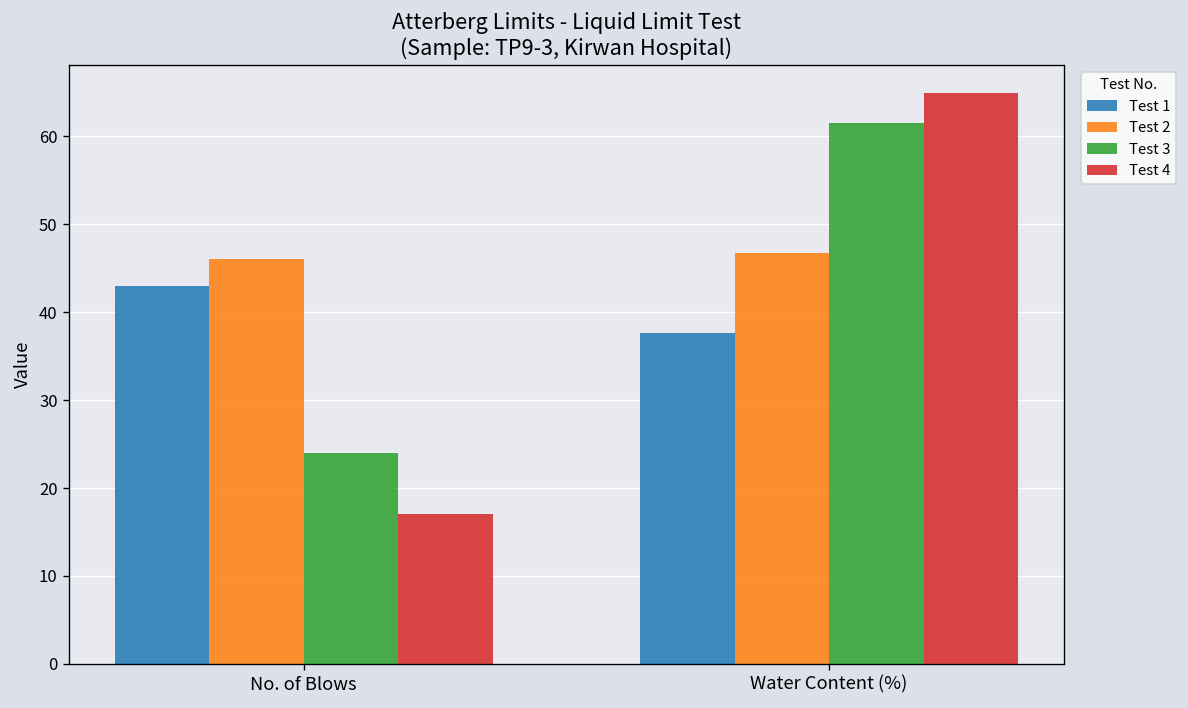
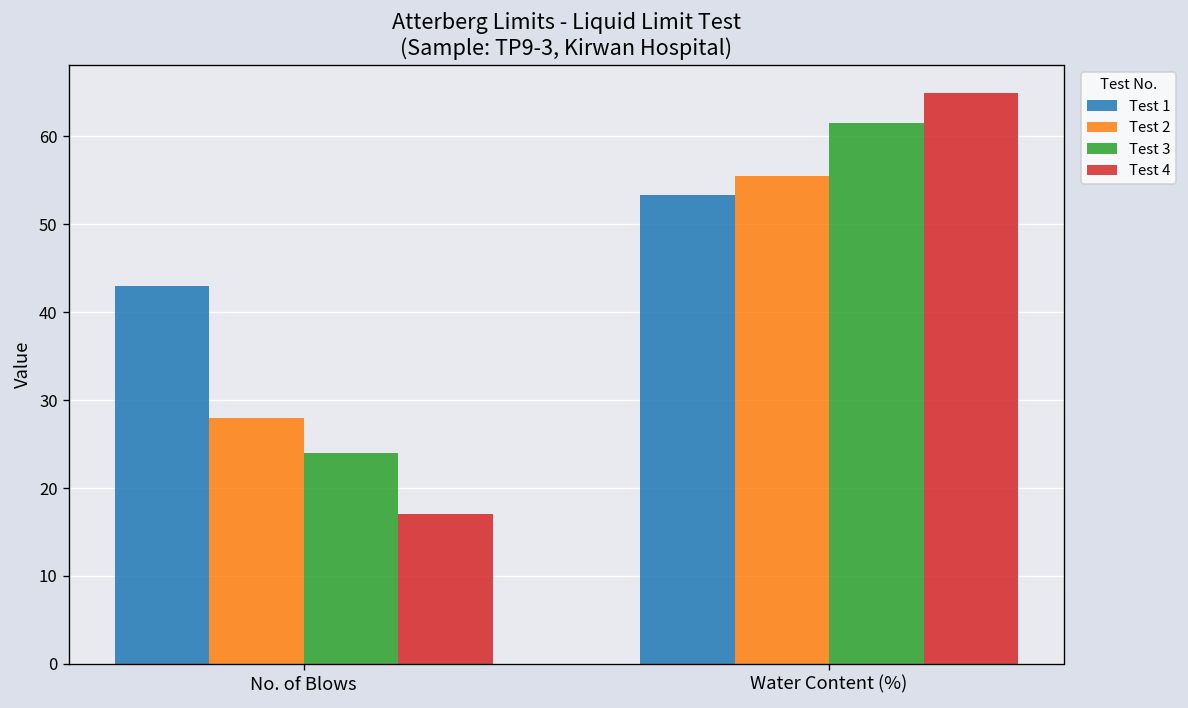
Test 2, No. of Blows: 46 -> 28
Test 1, Water Content (%): 38 -> 53
Test 2, Water Content (%): 47 -> 55
